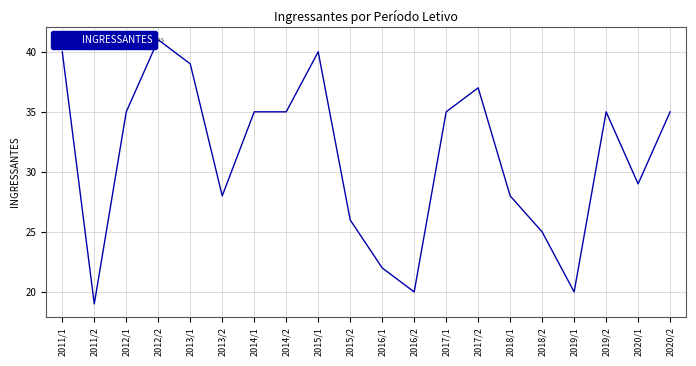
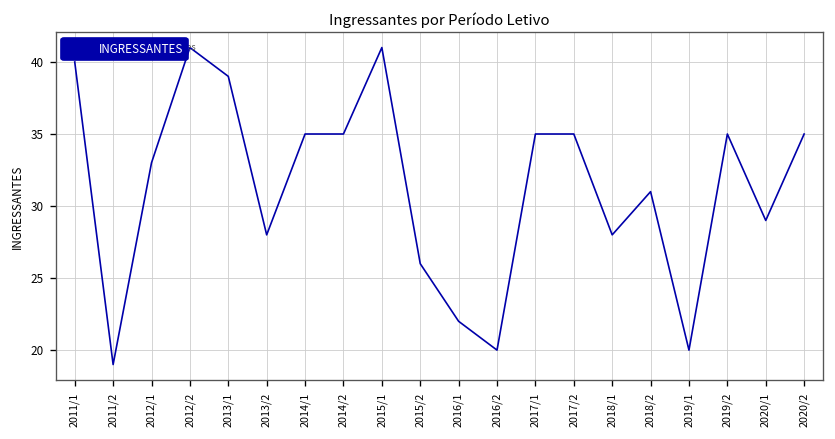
2012/1: 35 -> 33
2015/1: 40 -> 41
2017/2: 37 -> 35
2018/2: 25 -> 31
